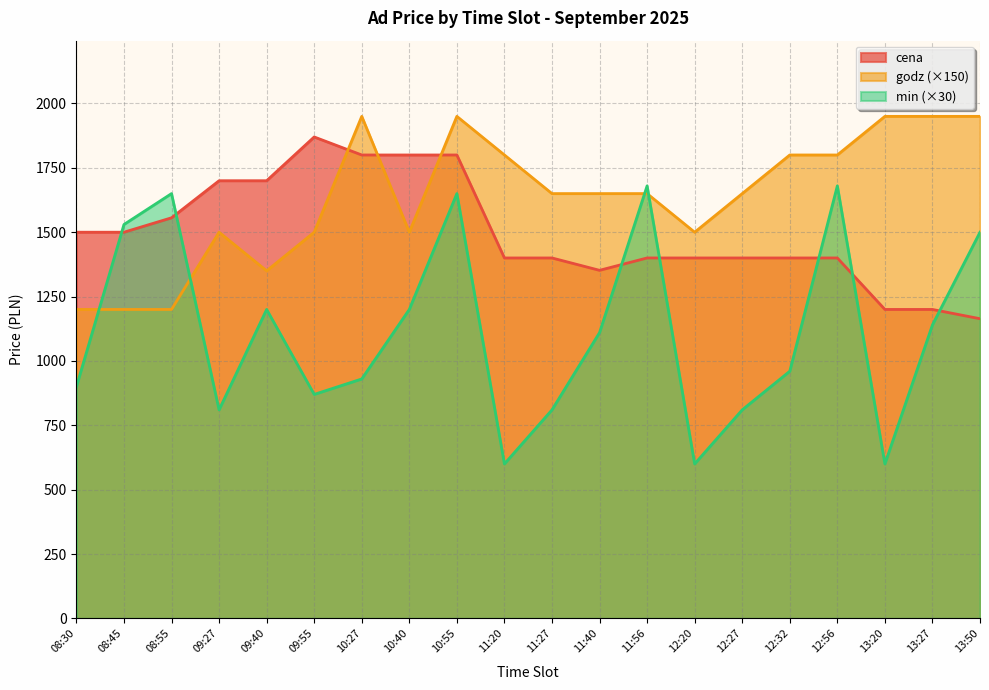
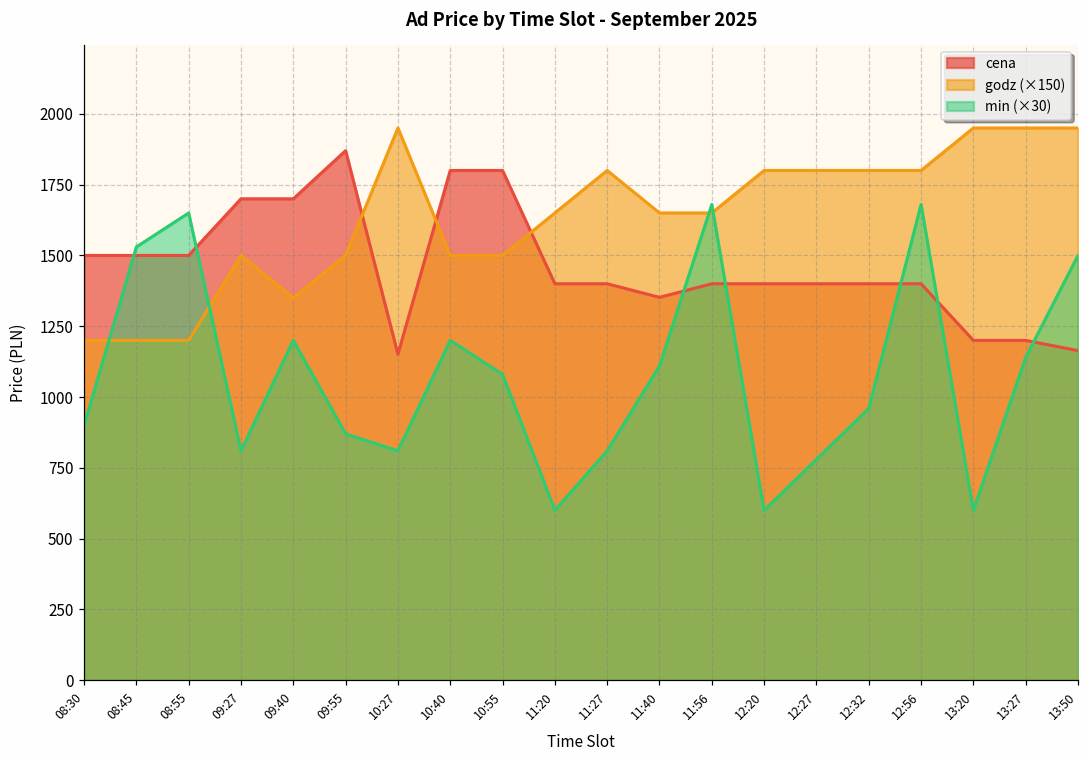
cena, 08:55: 1560 -> 1500
cena, 10:27: 1800 -> 1150
min (×30), 10:27: 930 -> 810
godz (×150), 10:55: 1950 -> 1500
min (×30), 10:55: 1650 -> 1080
godz (×150), 11:20: 1800 -> 1650
godz (×150), 11:27: 1650 -> 1800
godz (×150), 12:20: 1500 -> 1800
godz (×150), 12:27: 1650 -> 1800
min (×30), 12:27: 810 -> 780
